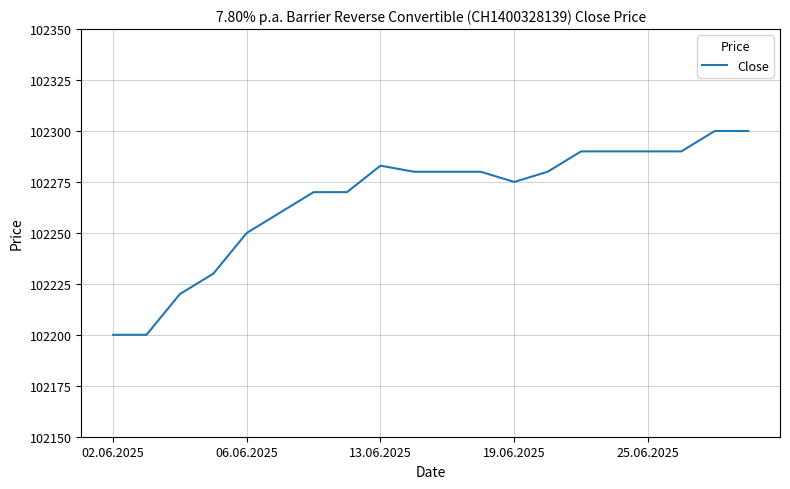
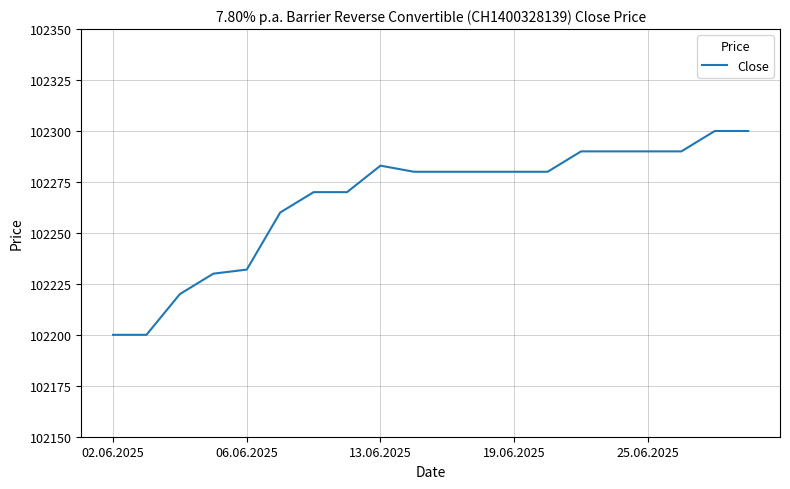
06.06.2025: 102250 -> 102232
19.06.2025: 102275 -> 102280
